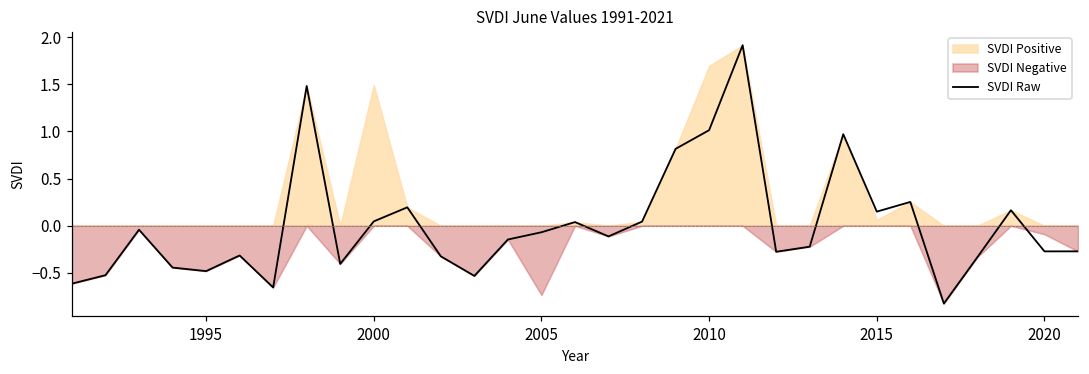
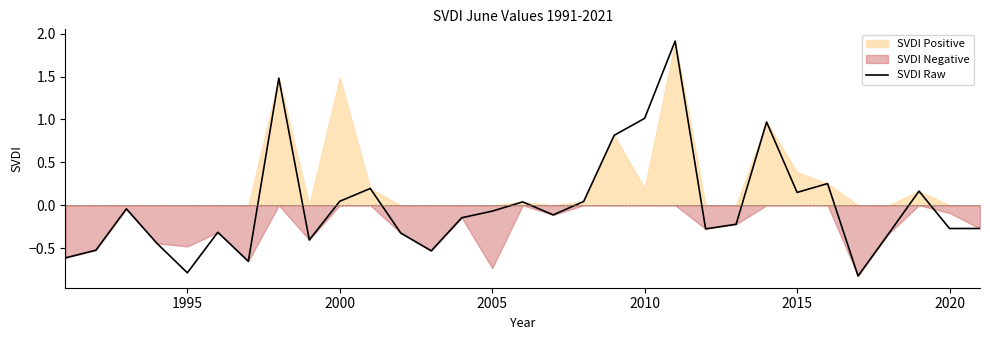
SVDI Raw, 1995: -0.5 -> -0.8
SVDI Positive, 2010: 1.7 -> 0.2
SVDI Positive, 2015: 0.1 -> 0.4
